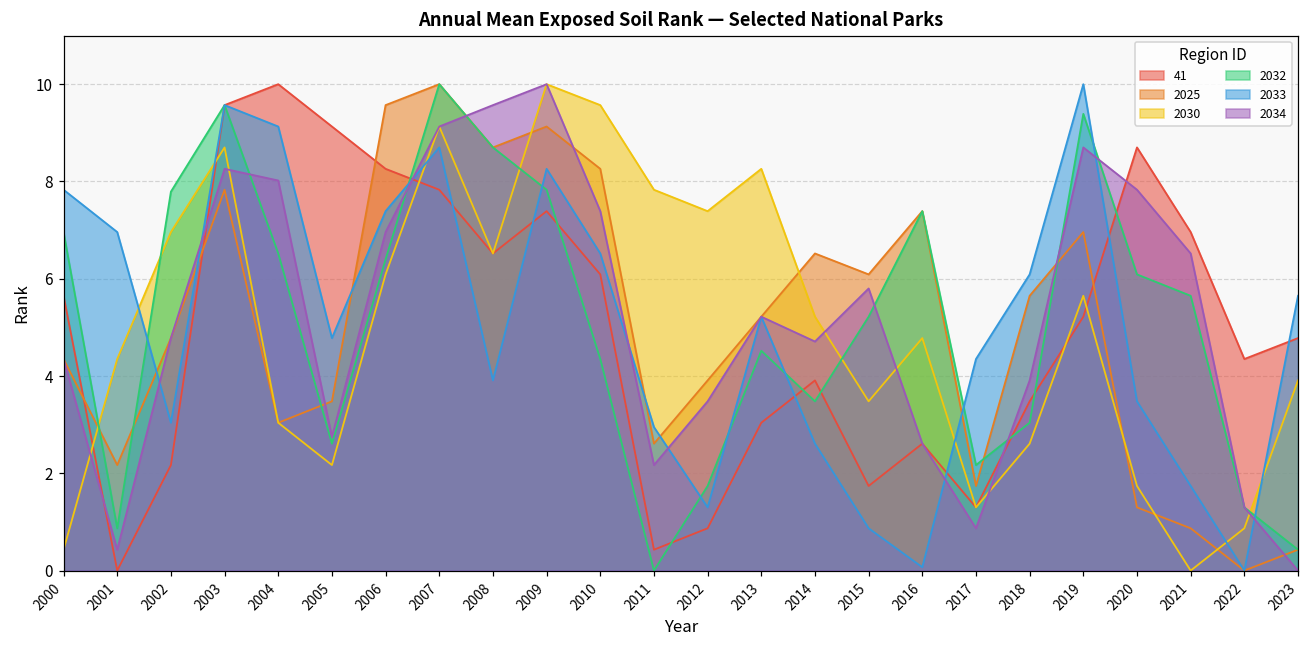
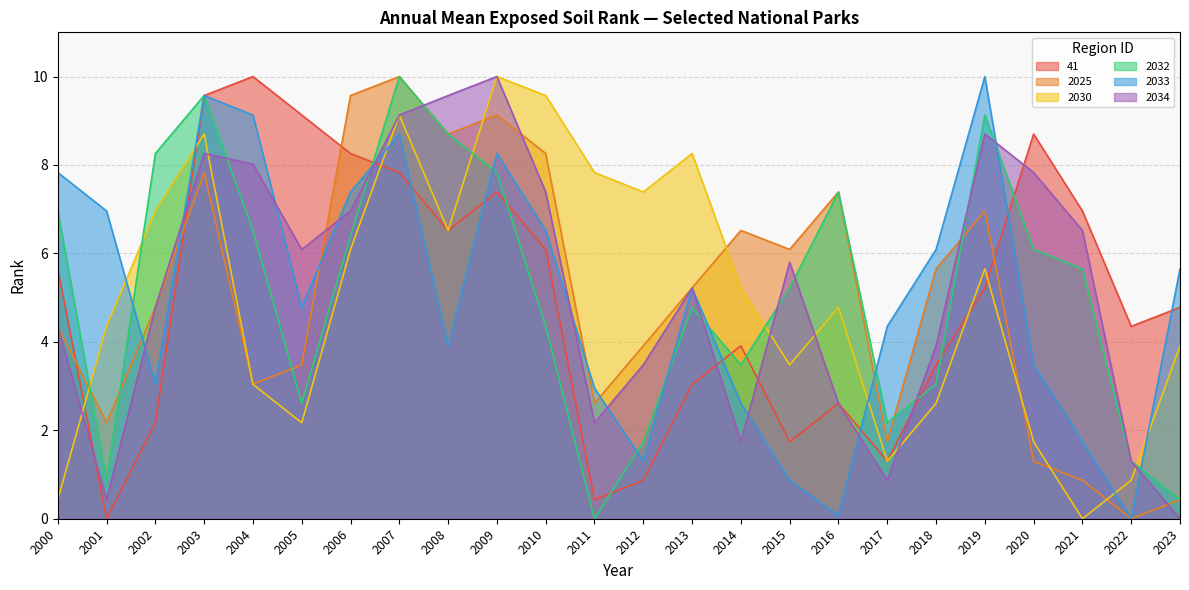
2032, 2002: 7.8 -> 8.3
2034, 2005: 2.8 -> 6.1
2032, 2013: 4.5 -> 4.8
2034, 2014: 4.7 -> 1.7
2032, 2019: 9.4 -> 9.1
